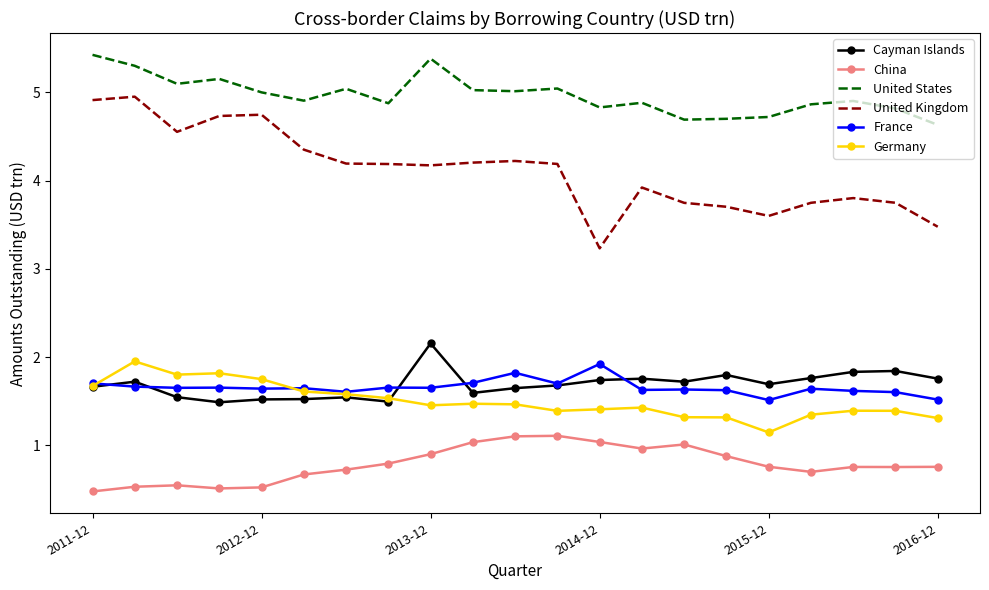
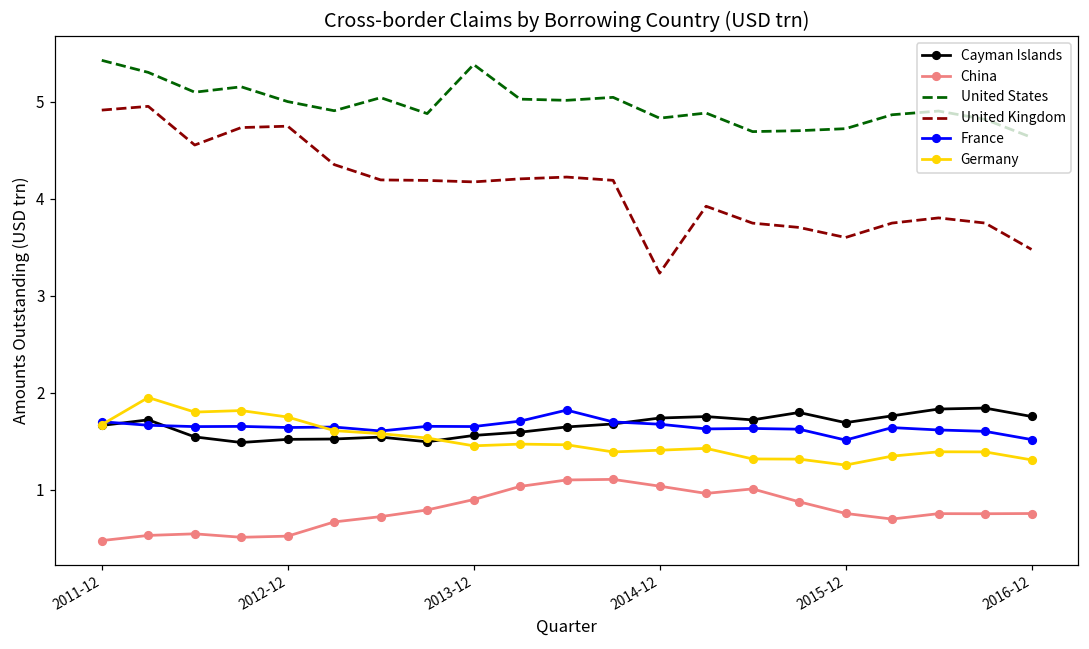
Cayman Islands, 2013-12: 2.2 -> 1.6
France, 2014-12: 1.9 -> 1.7
Germany, 2015-12: 1.1 -> 1.3
